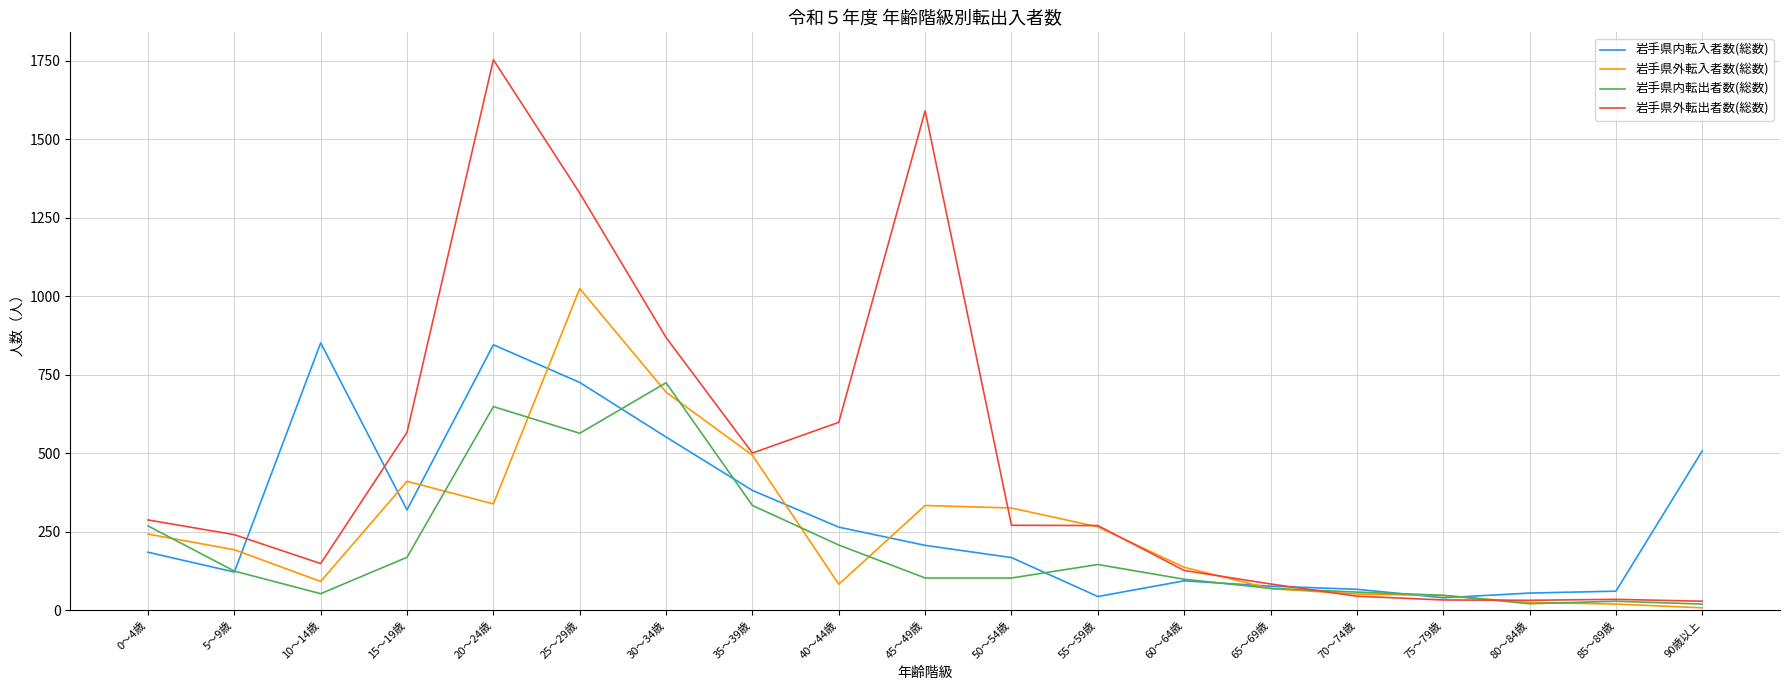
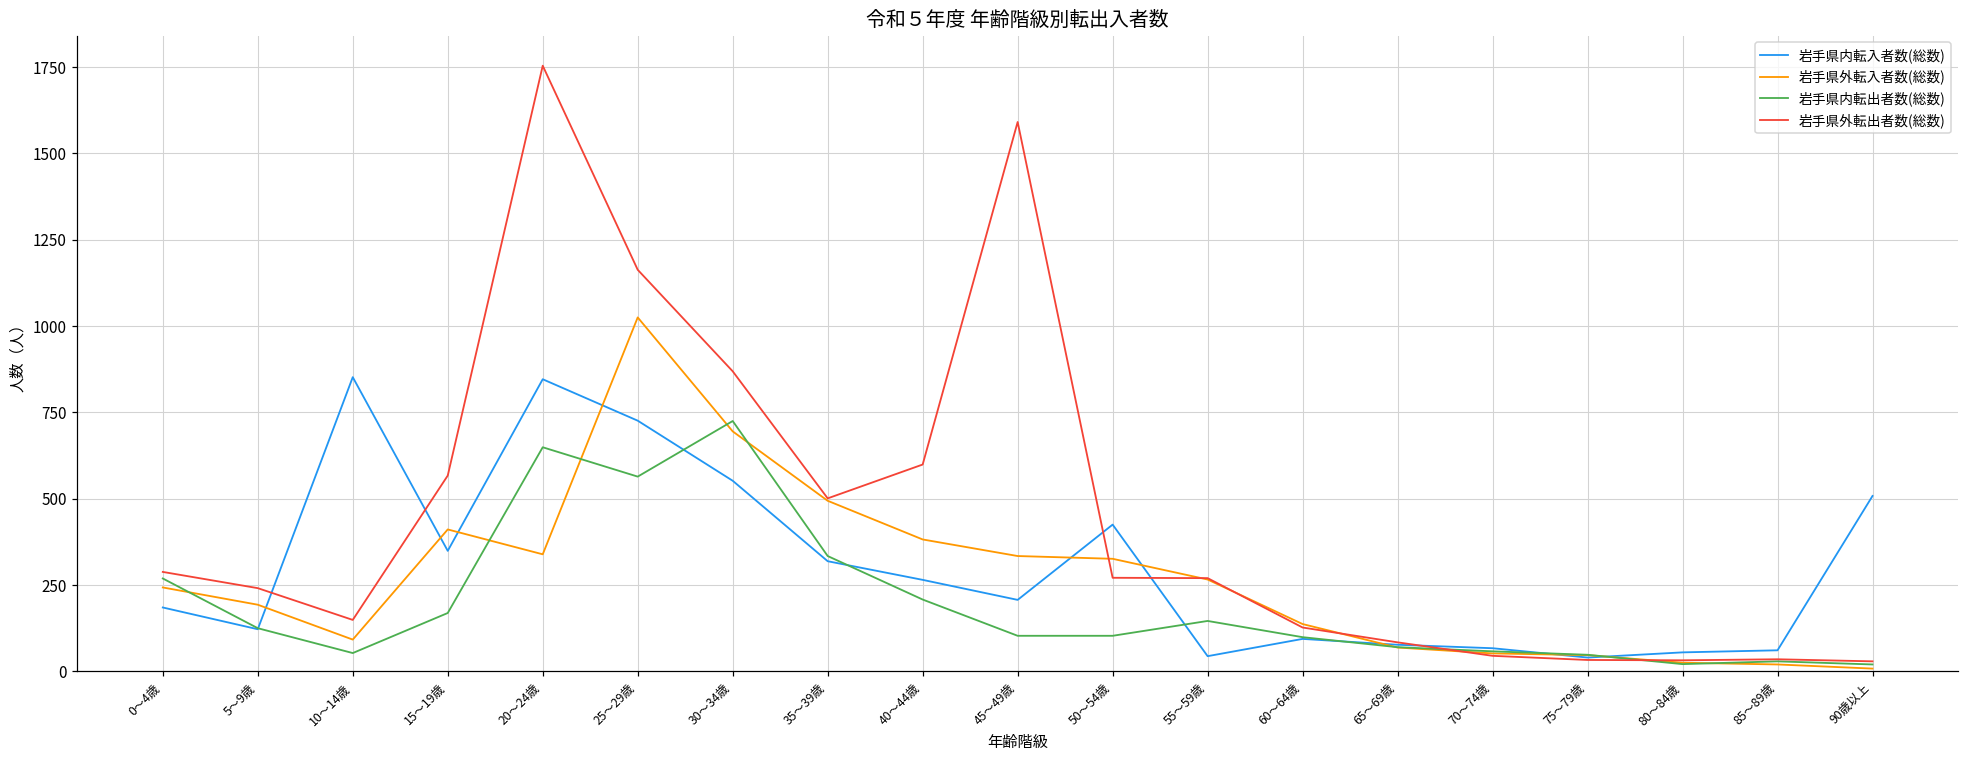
岩手県内転入者数(総数), 15～19歳: 320 -> 350
岩手県外転出者数(総数), 25～29歳: 1330 -> 1160
岩手県内転入者数(総数), 35～39歳: 380 -> 320
岩手県外転入者数(総数), 40～44歳: 80 -> 380
岩手県内転入者数(総数), 50～54歳: 170 -> 430
